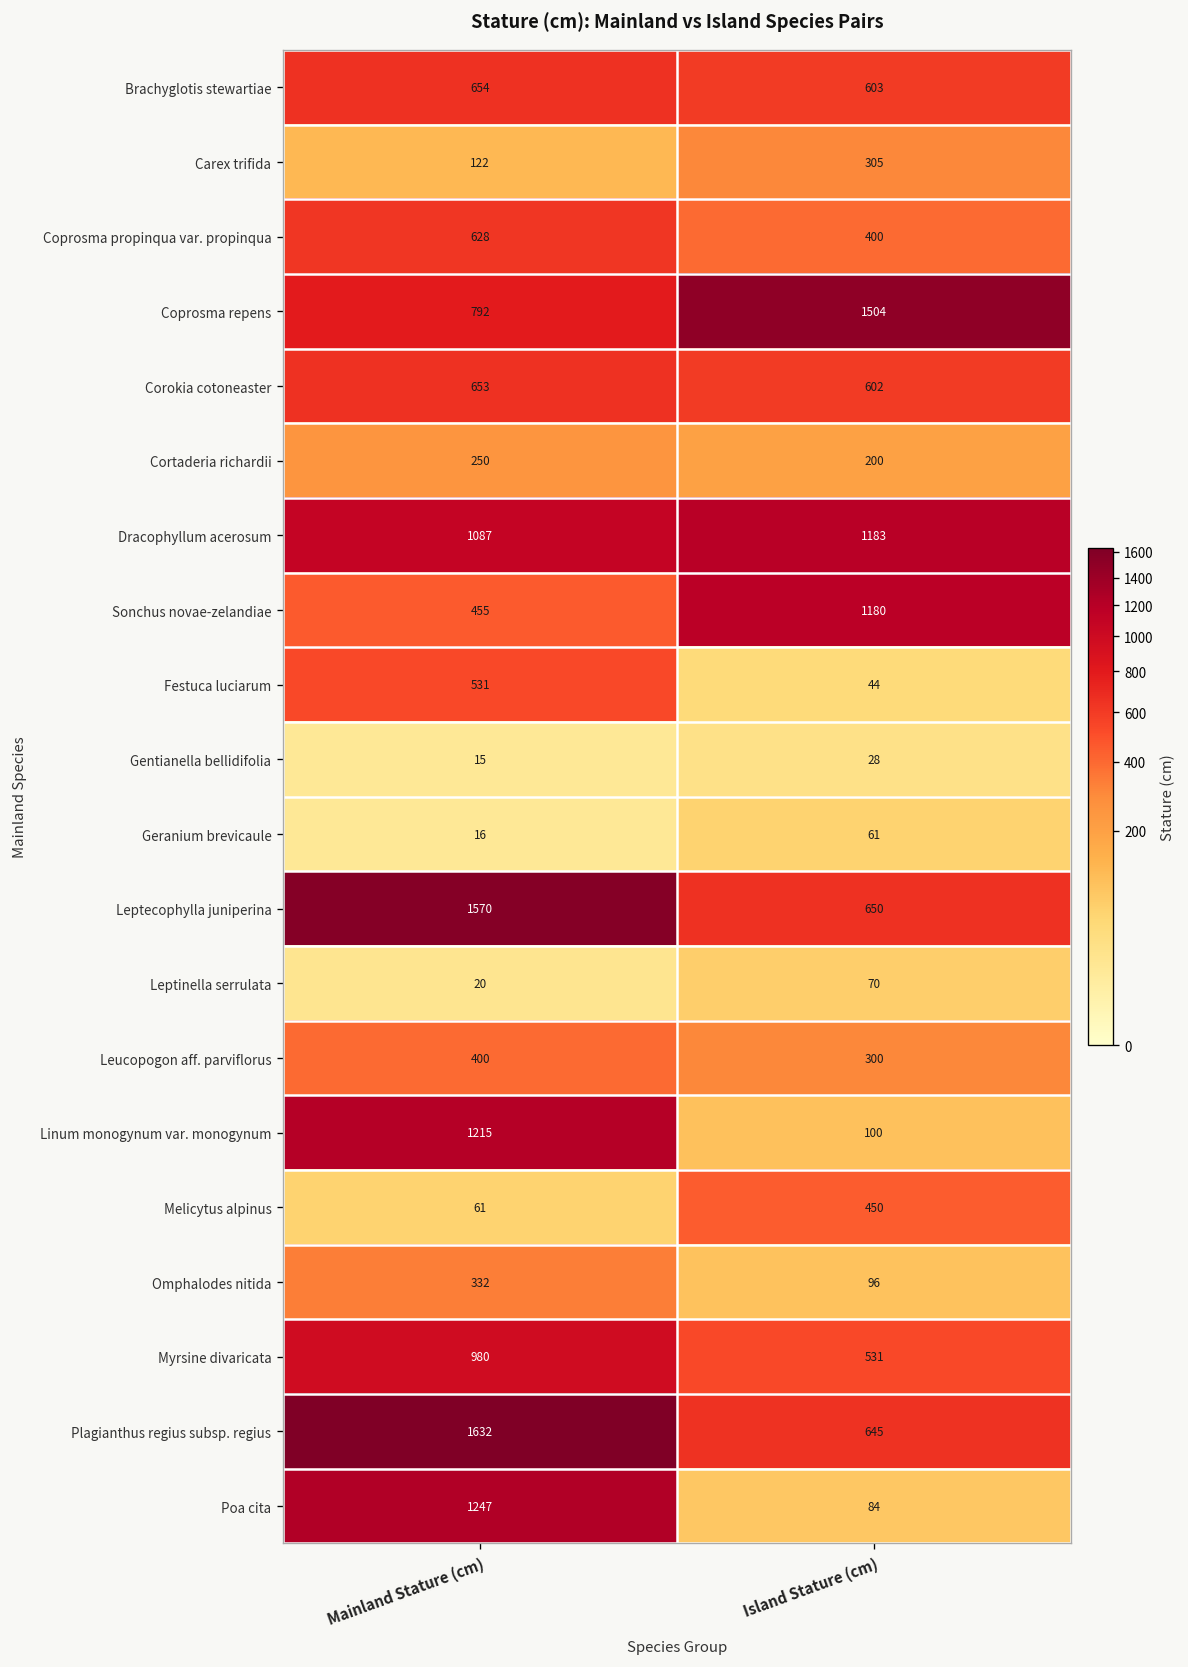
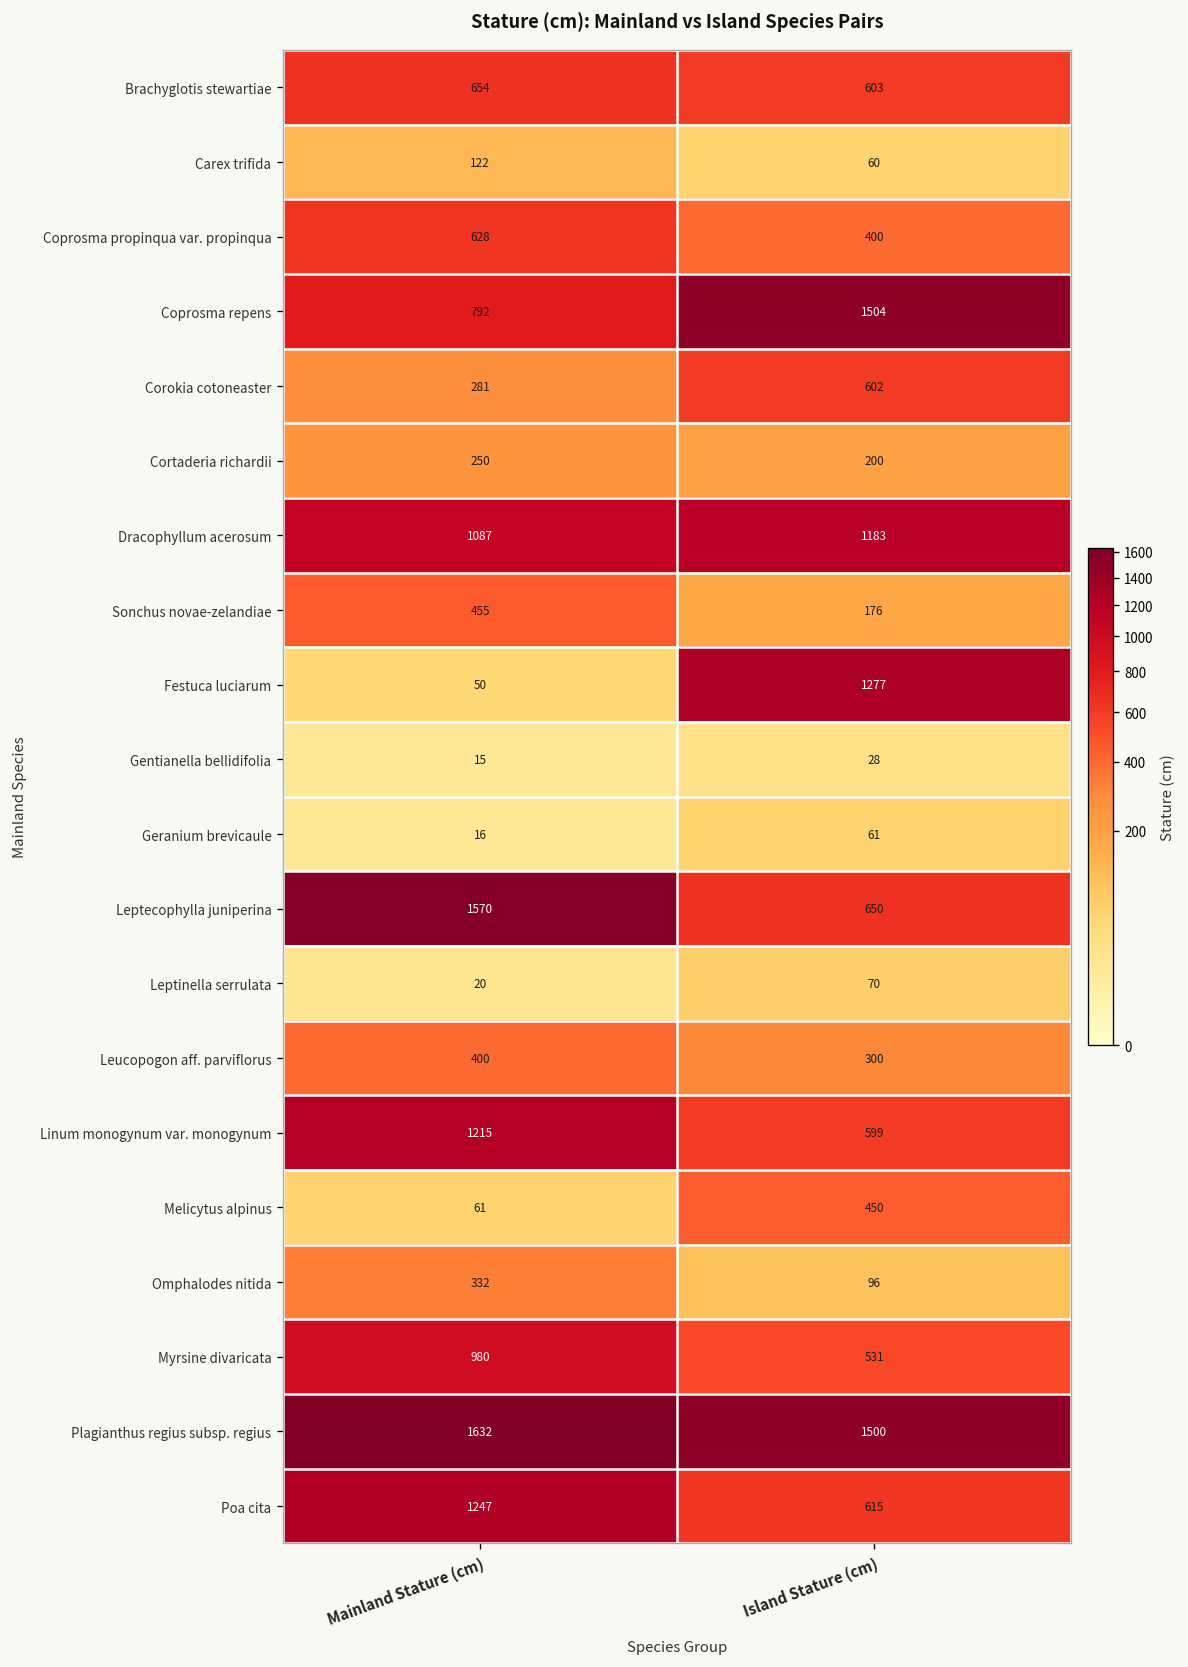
Carex trifida, Island Stature (cm): 305 -> 60
Corokia cotoneaster, Mainland Stature (cm): 653 -> 281
Sonchus novae-zelandiae, Island Stature (cm): 1180 -> 176
Festuca luciarum, Mainland Stature (cm): 531 -> 50
Festuca luciarum, Island Stature (cm): 44 -> 1277
Linum monogynum var. monogynum, Island Stature (cm): 100 -> 599
Plagianthus regius subsp. regius, Island Stature (cm): 645 -> 1500
Poa cita, Island Stature (cm): 84 -> 615
